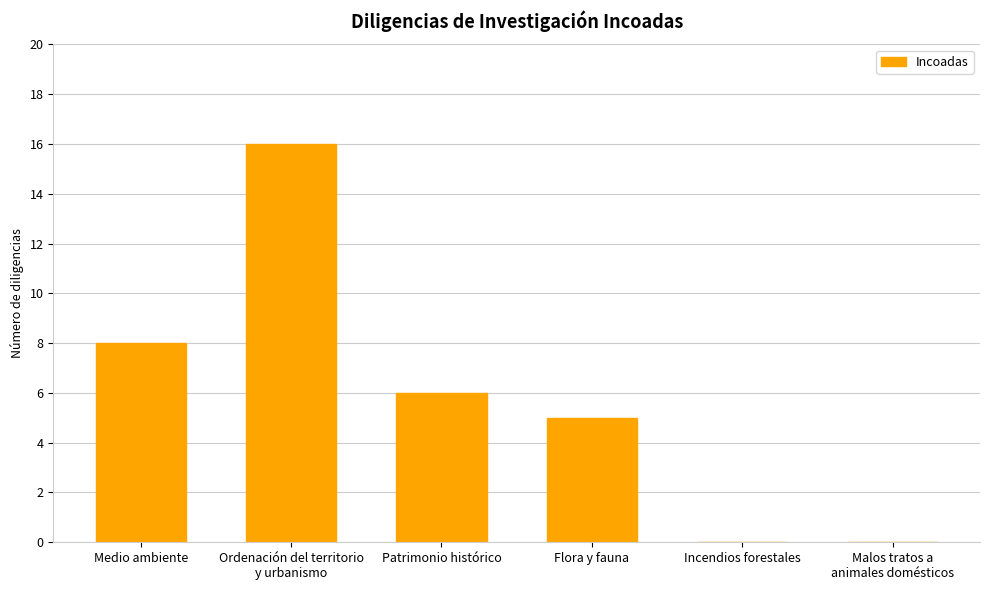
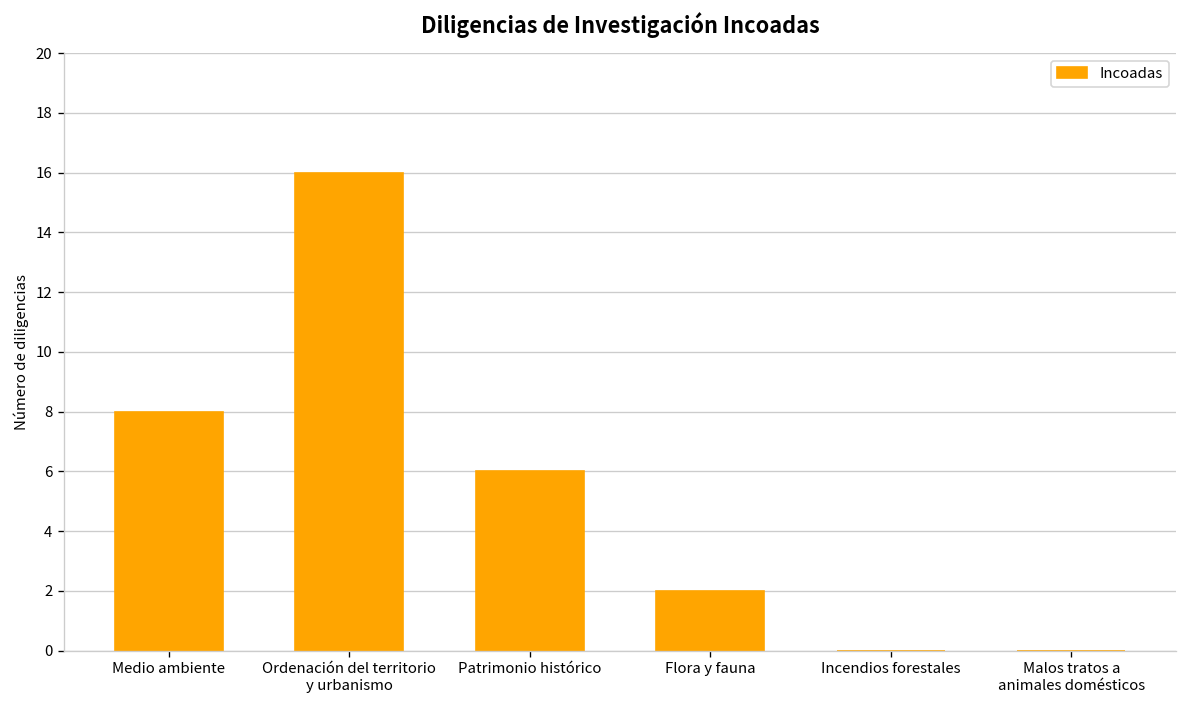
Flora y fauna: 5 -> 2
